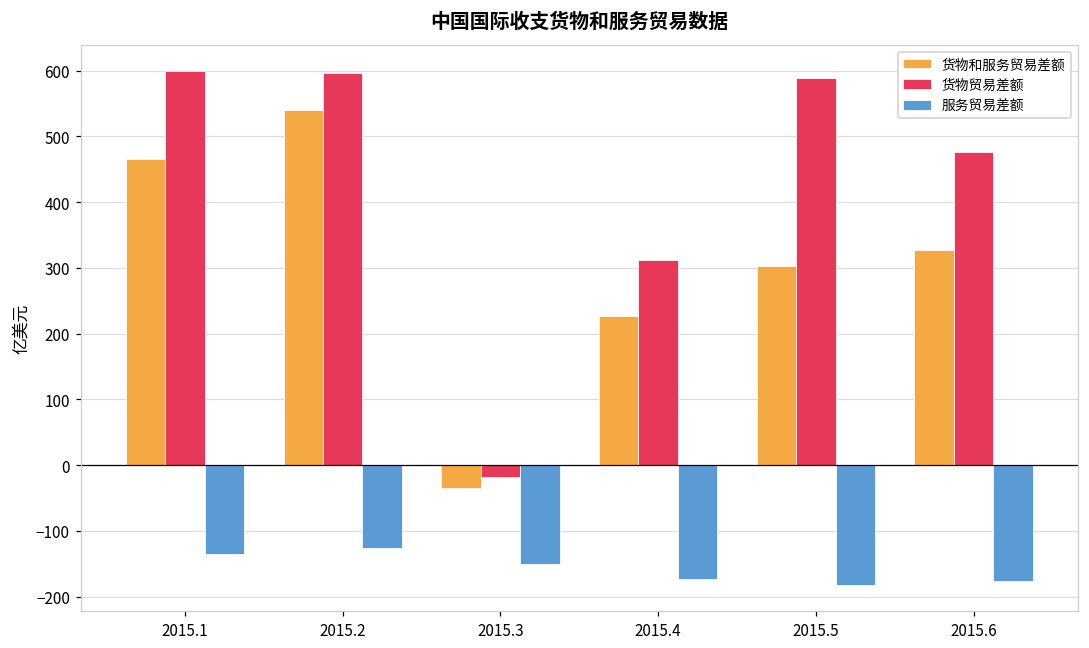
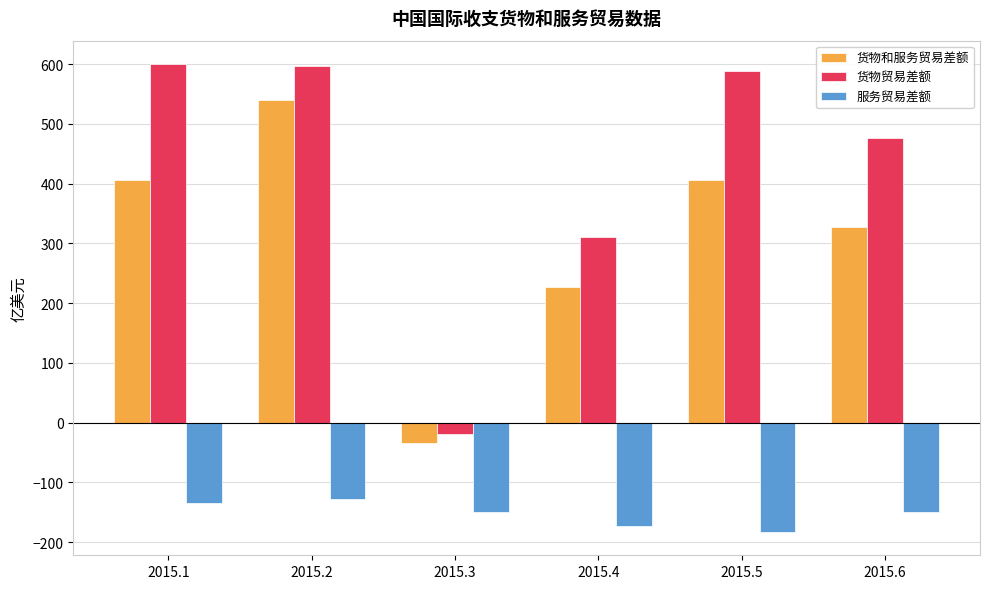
货物和服务贸易差额, 2015.1: 470 -> 410
货物和服务贸易差额, 2015.5: 300 -> 410
服务贸易差额, 2015.6: -180 -> -150
